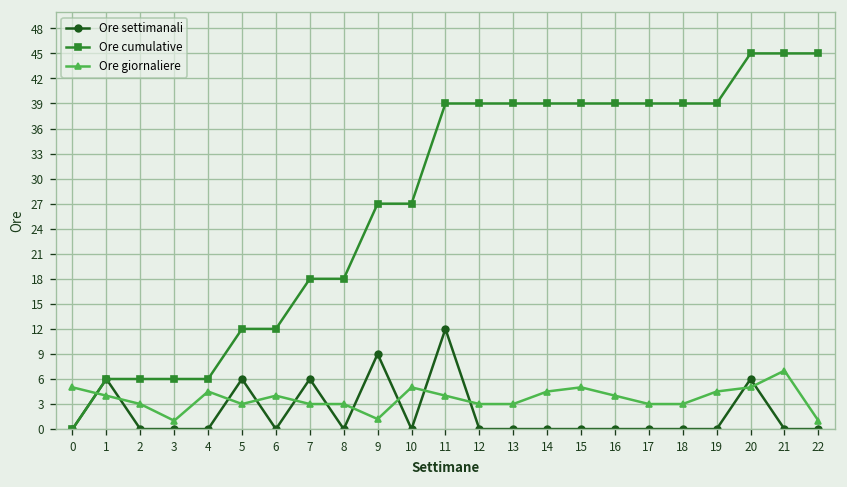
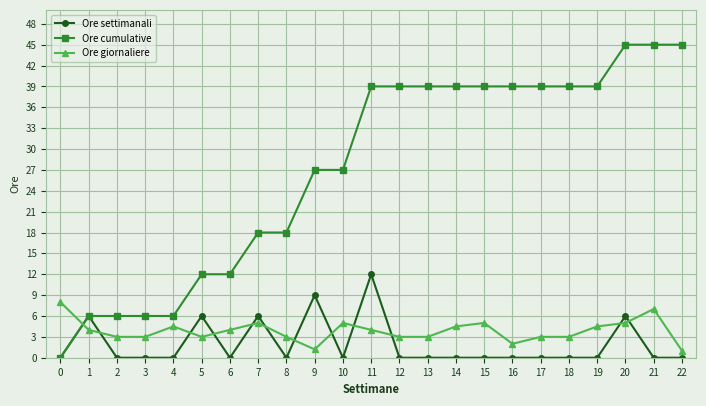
Ore giornaliere, 0: 5 -> 8
Ore giornaliere, 3: 1 -> 3
Ore giornaliere, 7: 3 -> 5
Ore giornaliere, 16: 4 -> 2
